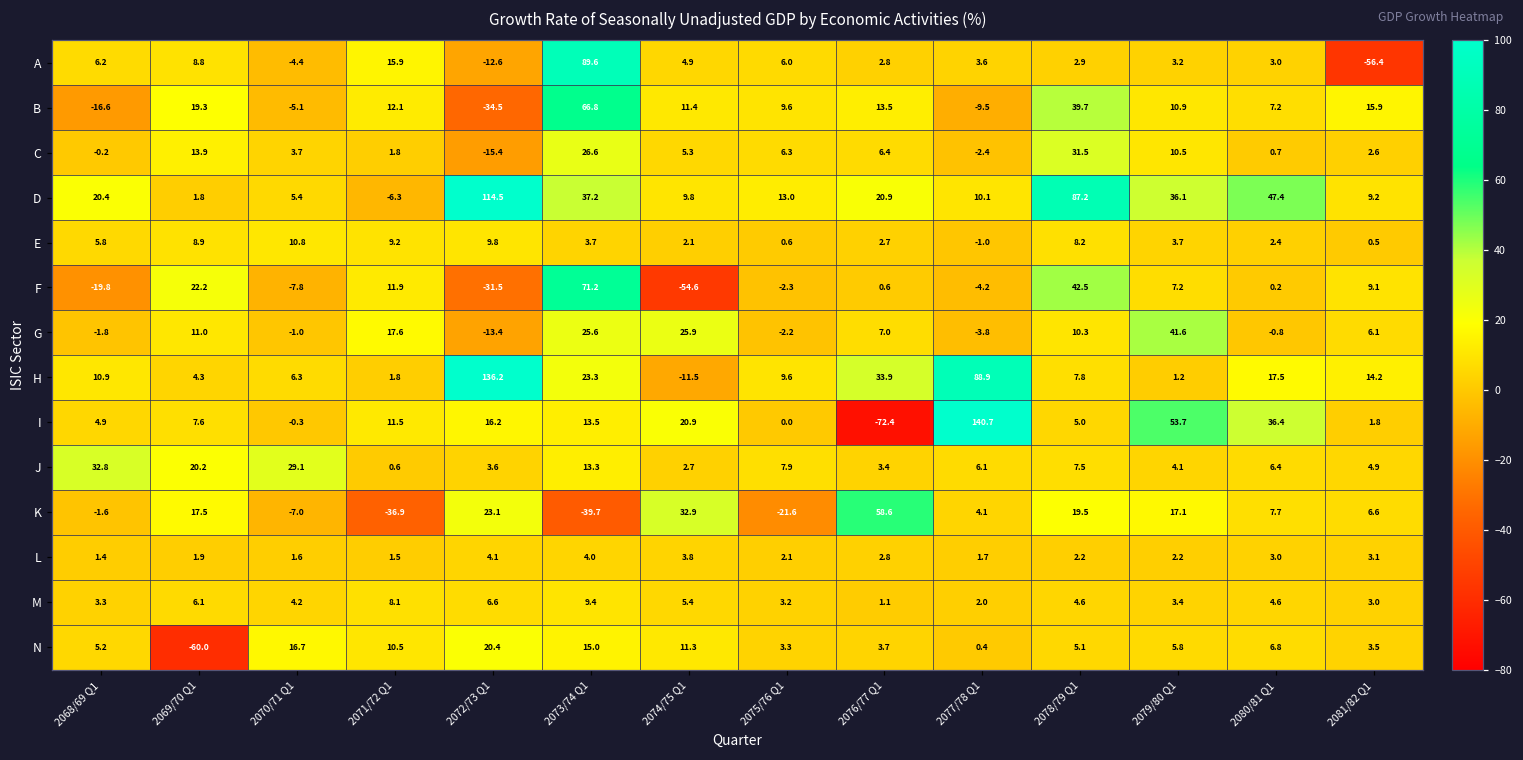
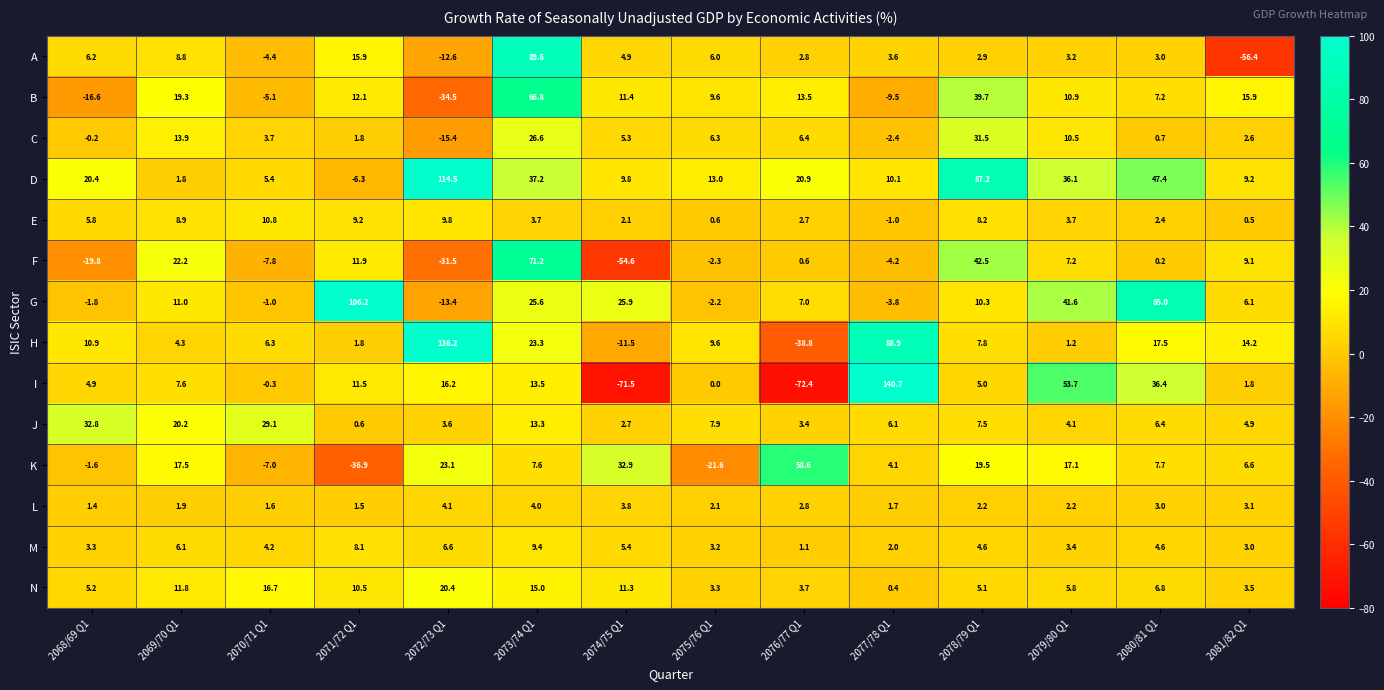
G, 2071/72 Q1: 17.6 -> 106.2
G, 2080/81 Q1: -0.8 -> 85.0
H, 2076/77 Q1: 33.9 -> -38.8
I, 2074/75 Q1: 20.9 -> -71.5
K, 2073/74 Q1: -39.7 -> 7.6
N, 2069/70 Q1: -60.0 -> 11.8
